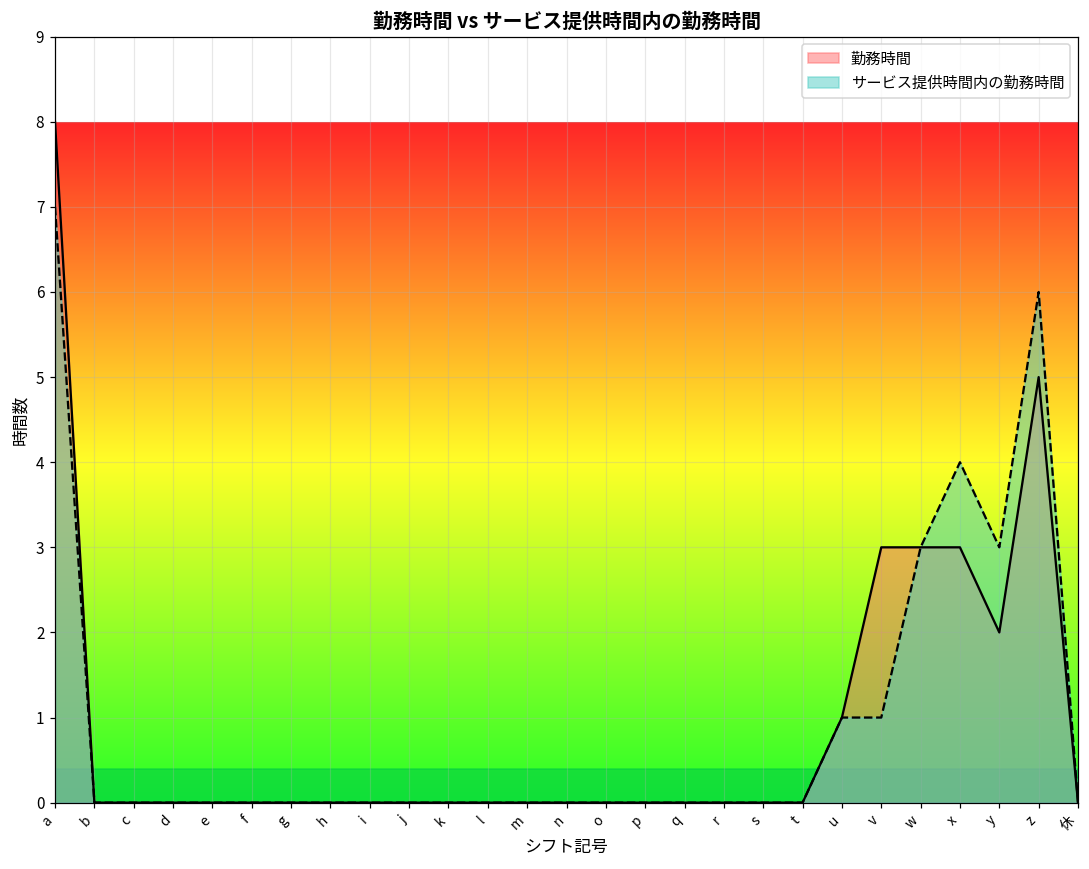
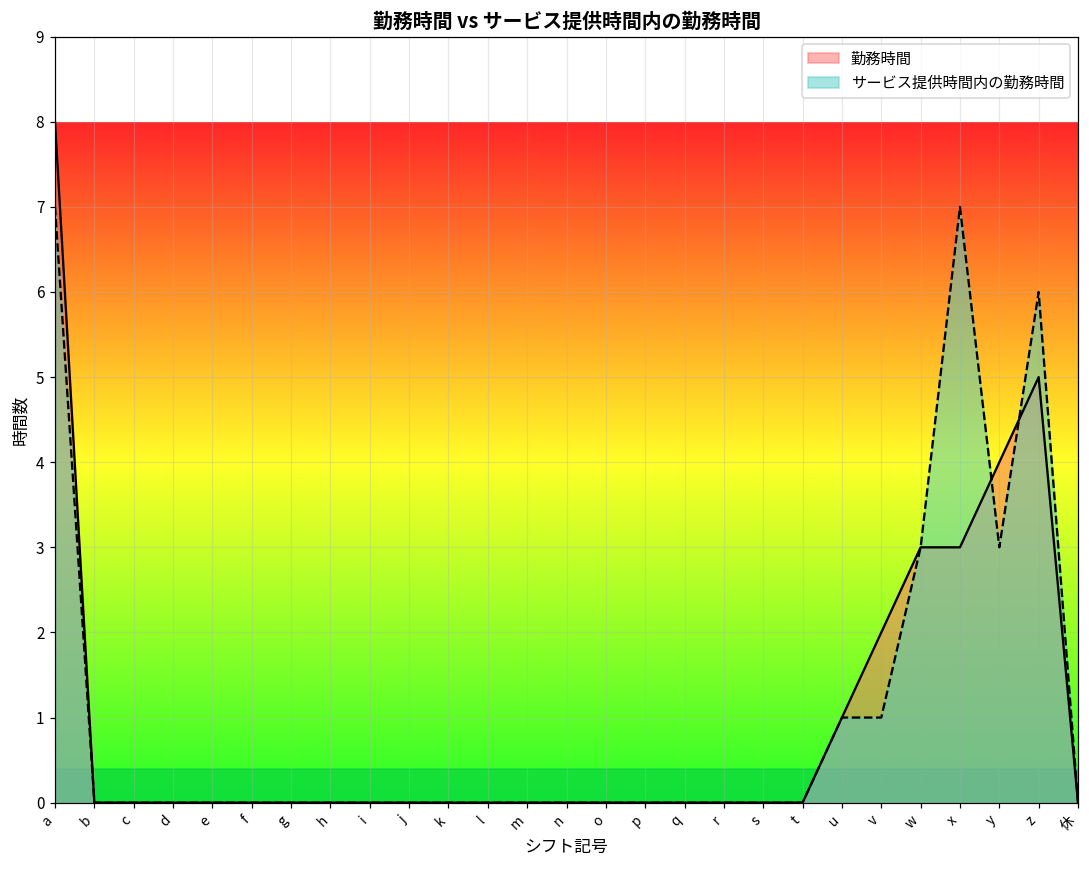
勤務時間, v: 3 -> 2
サービス提供時間内の勤務時間, x: 4 -> 7
勤務時間, y: 2 -> 4
